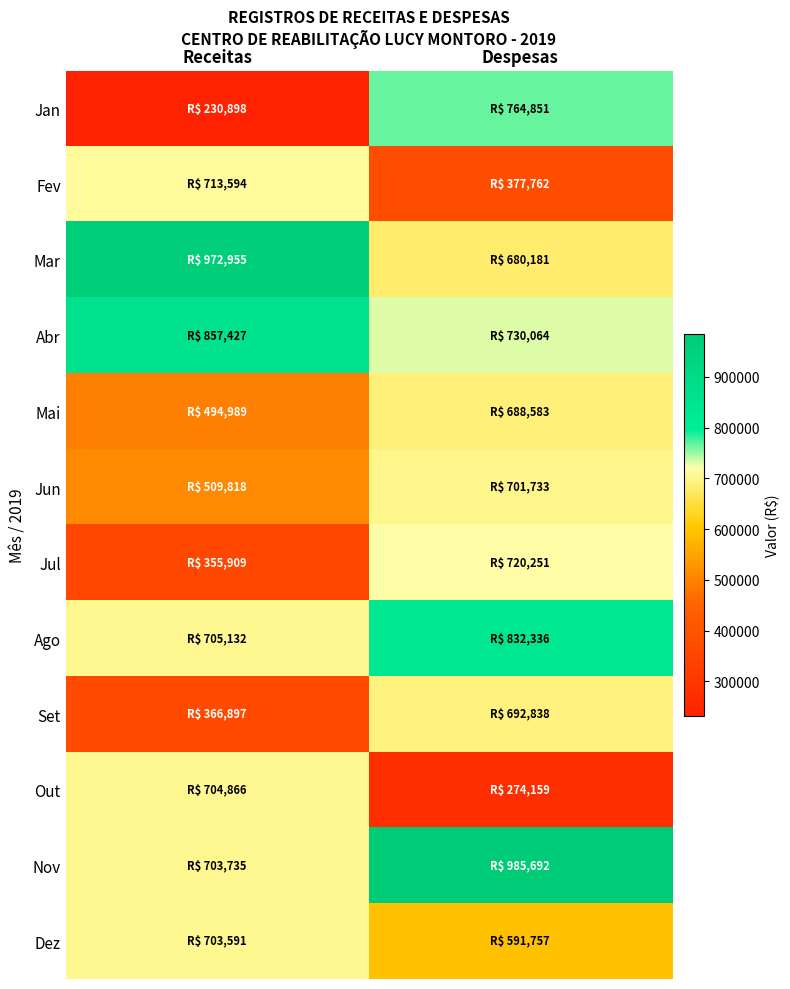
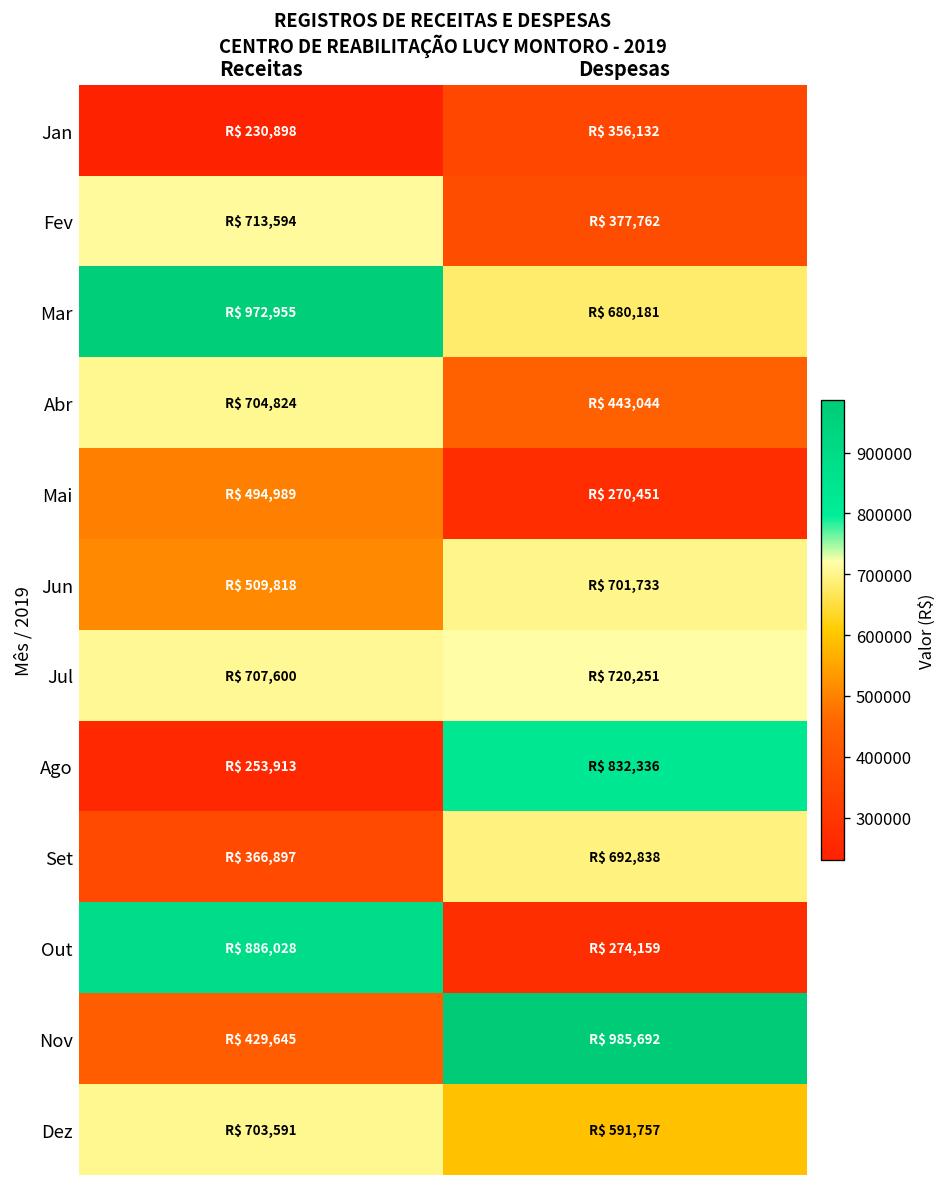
Jan, Despesas: 764,851 -> 356,132
Abr, Receitas: 857,427 -> 704,824
Abr, Despesas: 730,064 -> 443,044
Mai, Despesas: 688,583 -> 270,451
Jul, Receitas: 355,909 -> 707,600
Ago, Receitas: 705,132 -> 253,913
Out, Receitas: 704,866 -> 886,028
Nov, Receitas: 703,735 -> 429,645
